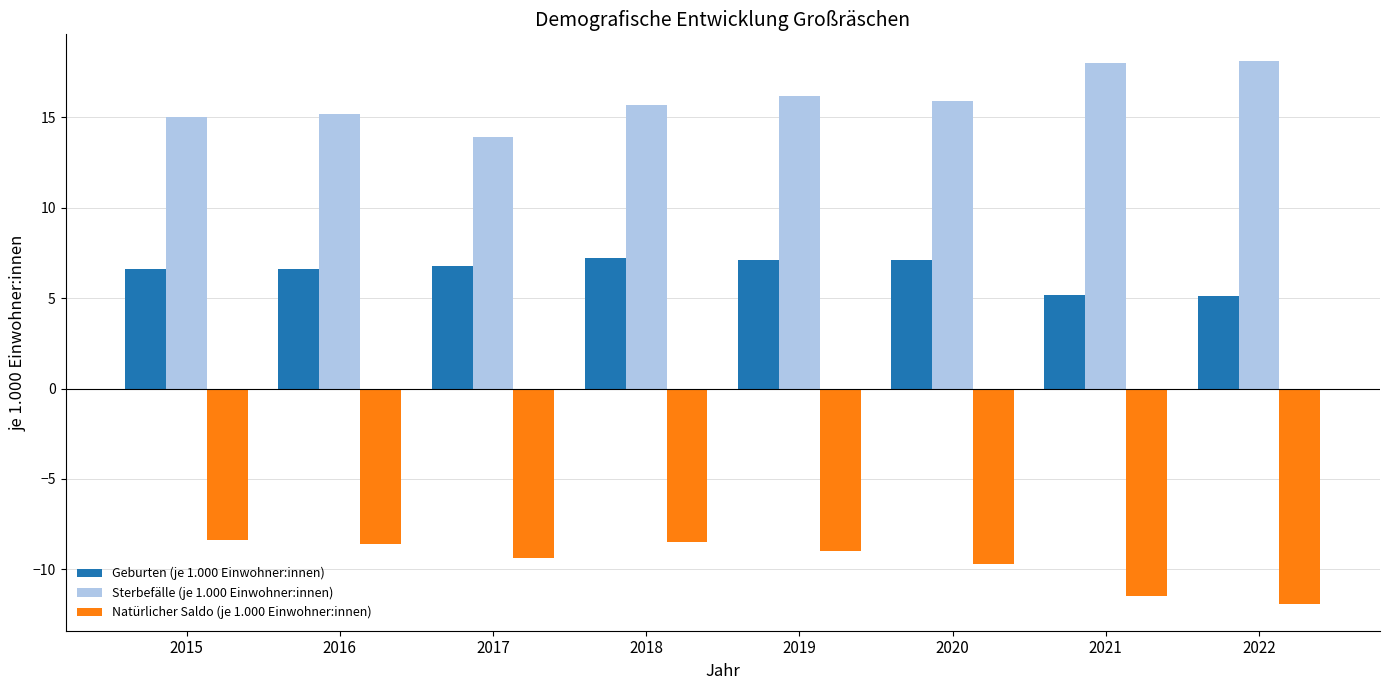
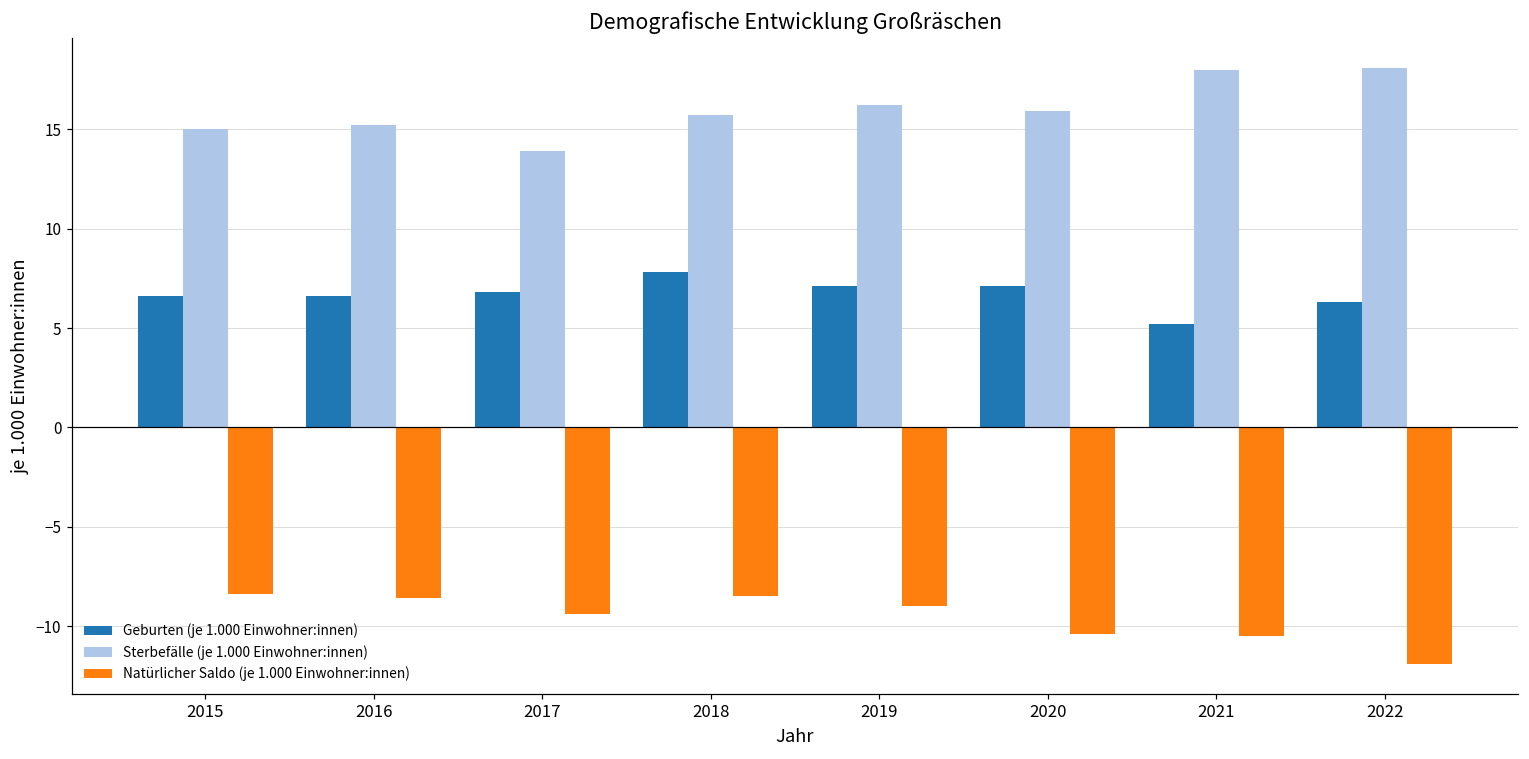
Geburten (je 1.000 Einwohner:innen), 2018: 7.2 -> 7.8
Natürlicher Saldo (je 1.000 Einwohner:innen), 2020: -9.7 -> -10.4
Natürlicher Saldo (je 1.000 Einwohner:innen), 2021: -11.5 -> -10.5
Geburten (je 1.000 Einwohner:innen), 2022: 5.1 -> 6.3
